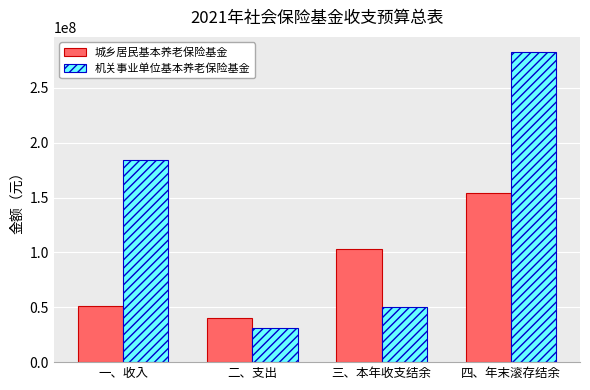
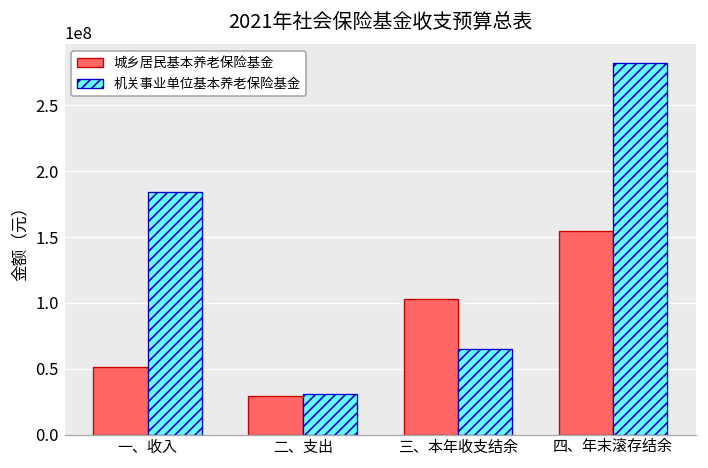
城乡居民基本养老保险基金, 二、支出: 40000000 -> 29000000
机关事业单位基本养老保险基金, 三、本年收支结余: 50000000 -> 65000000
